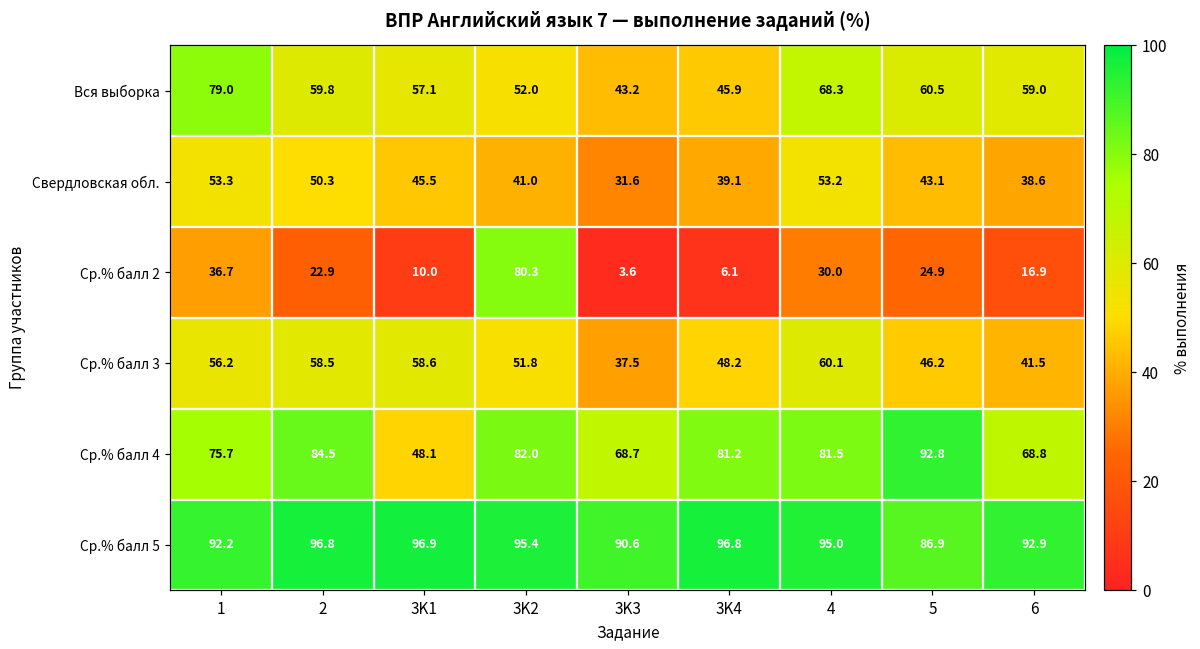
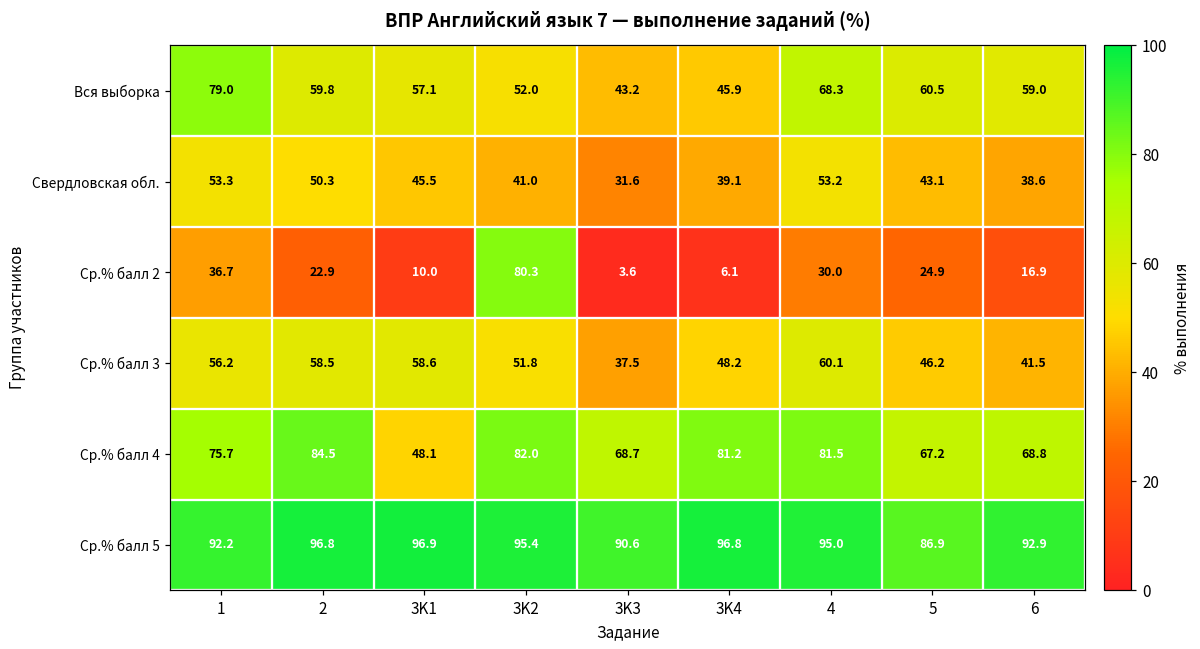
Ср.% балл 4, 5: 92.8 -> 67.2
